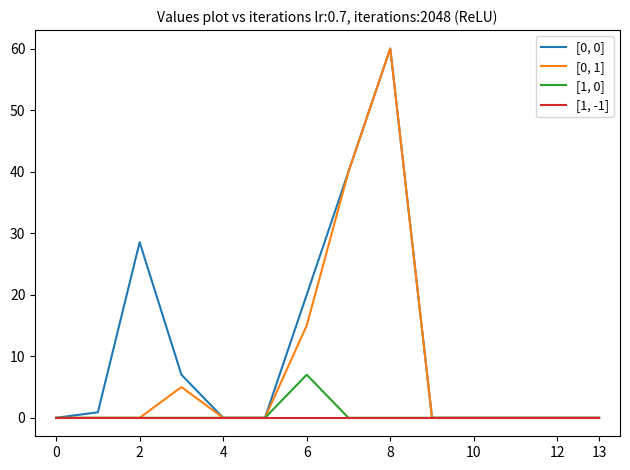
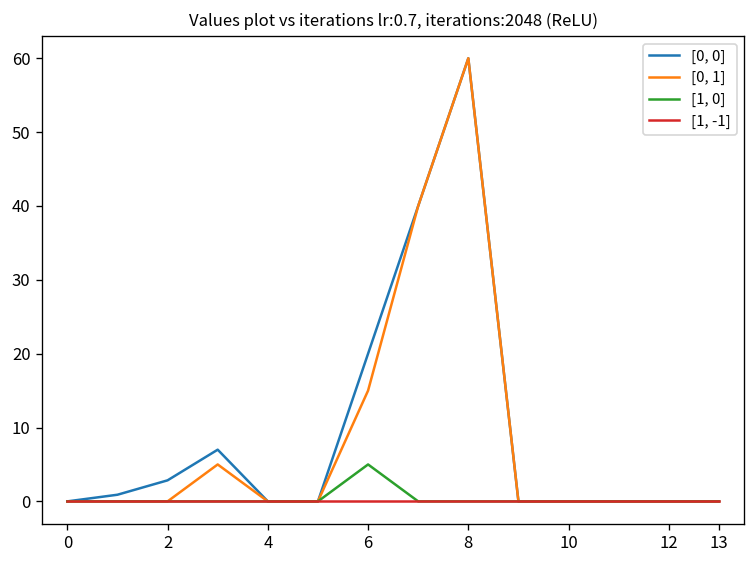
[0, 0], 2: 29 -> 3
[1, 0], 6: 7 -> 5
